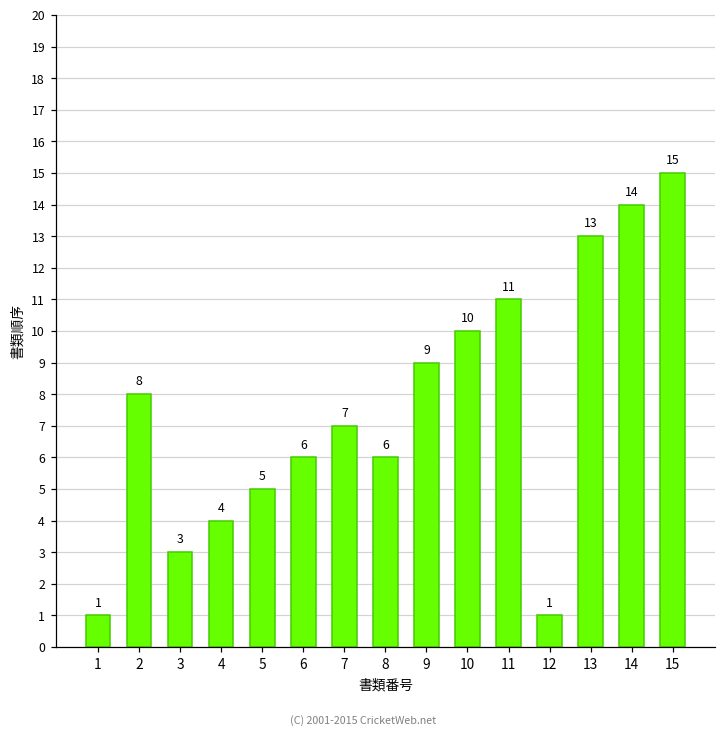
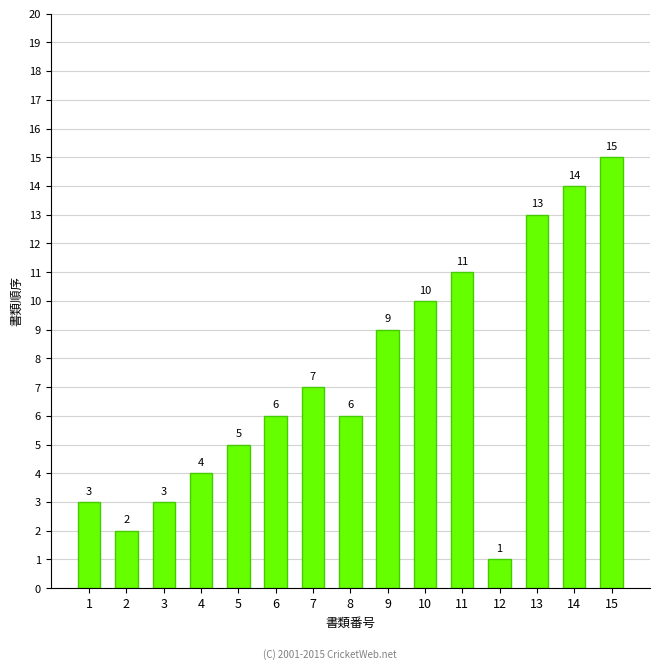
1: 1 -> 3
2: 8 -> 2
